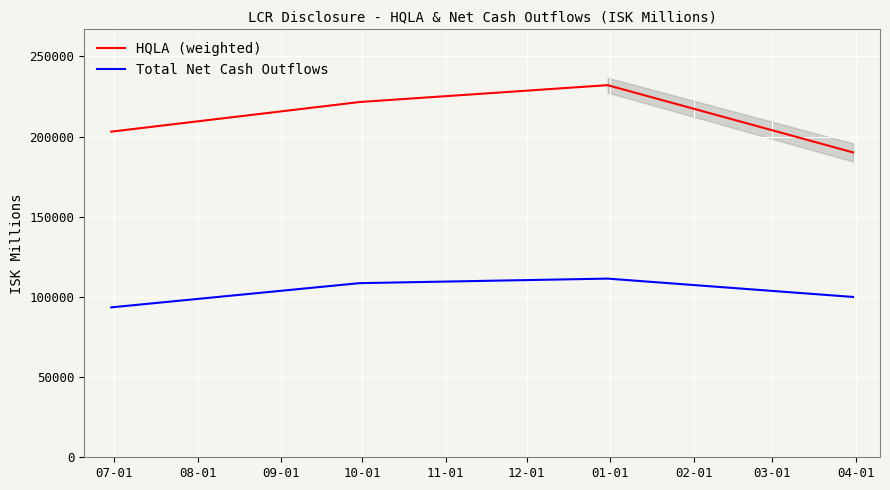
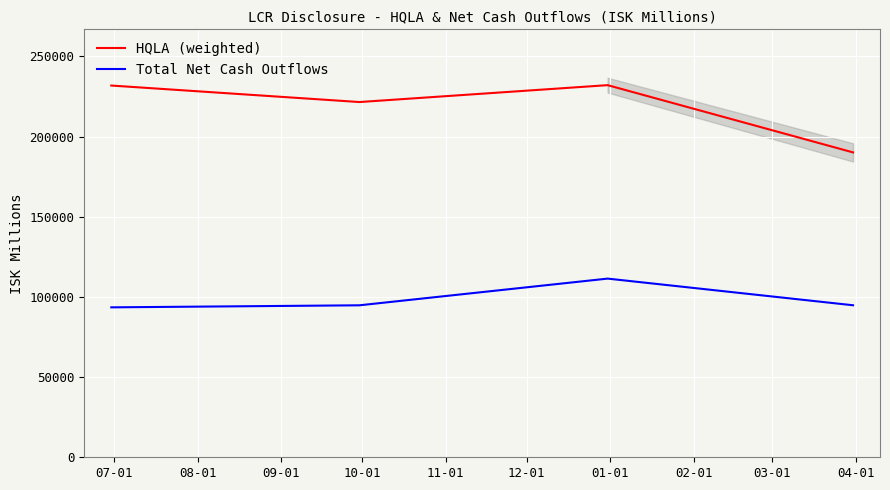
HQLA (weighted), 07-01: 203000 -> 232000
Total Net Cash Outflows, 10-01: 109000 -> 95000
Total Net Cash Outflows, 04-01: 100000 -> 95000
